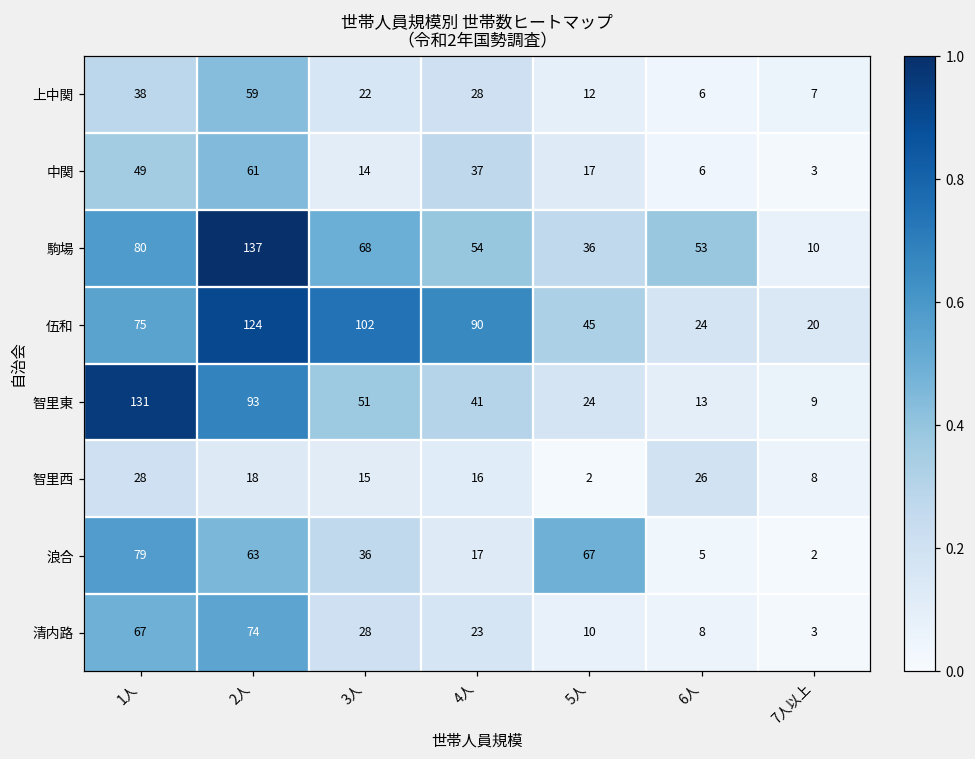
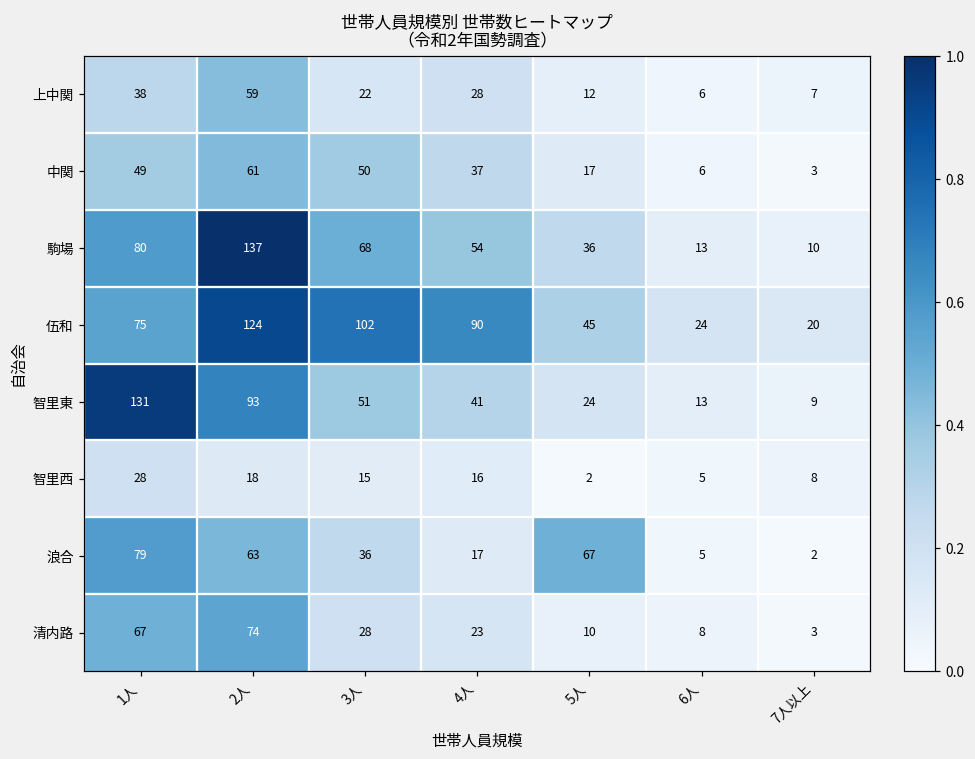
中関, 3人: 14 -> 50
駒場, 6人: 53 -> 13
智里西, 6人: 26 -> 5
